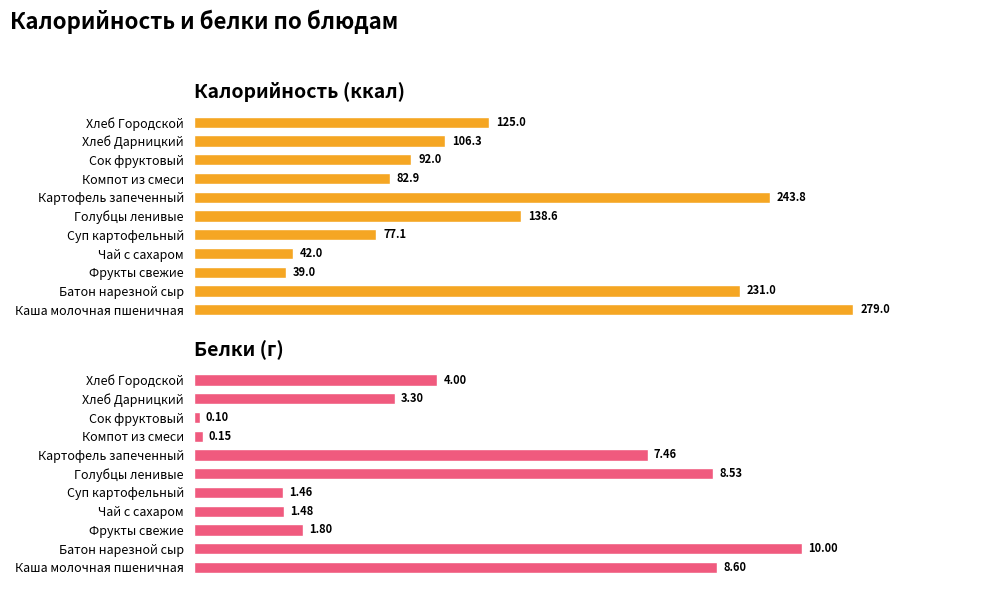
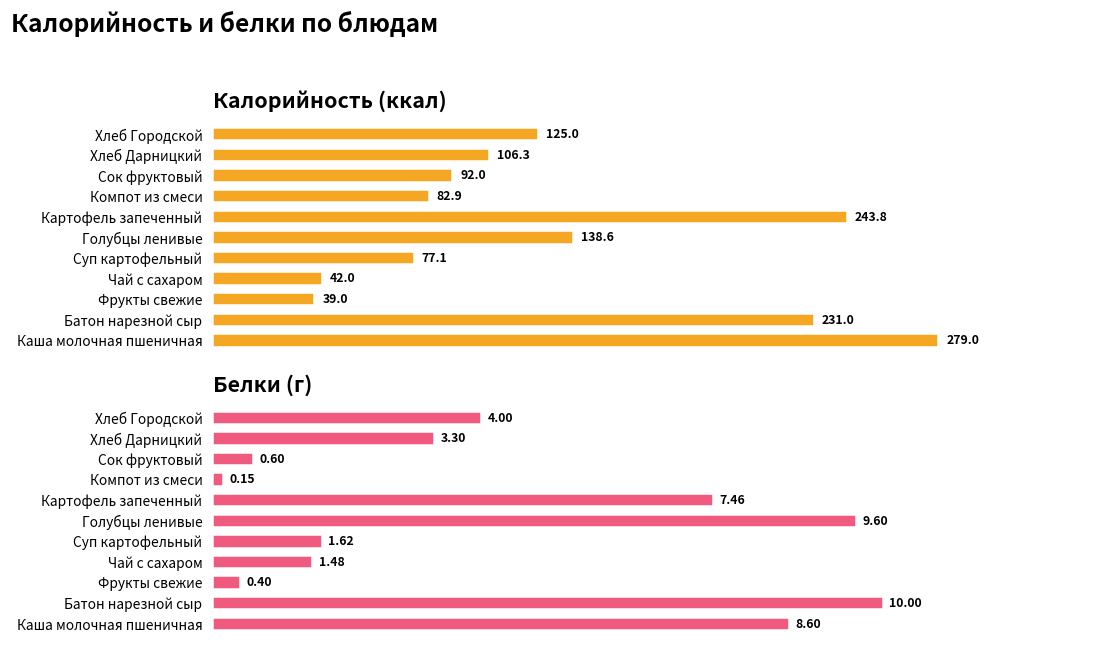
Белки (г), Сок фруктовый: 0.10 -> 0.60
Белки (г), Голубцы ленивые: 8.53 -> 9.60
Белки (г), Суп картофельный: 1.46 -> 1.62
Белки (г), Фрукты свежие: 1.80 -> 0.40
